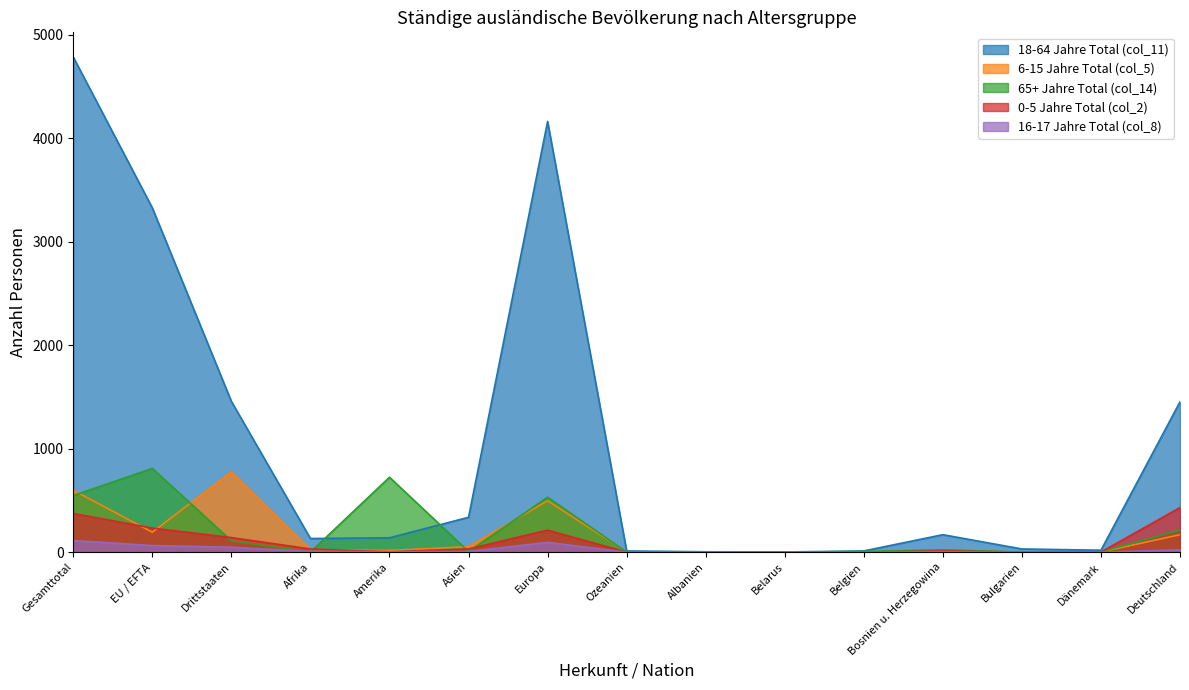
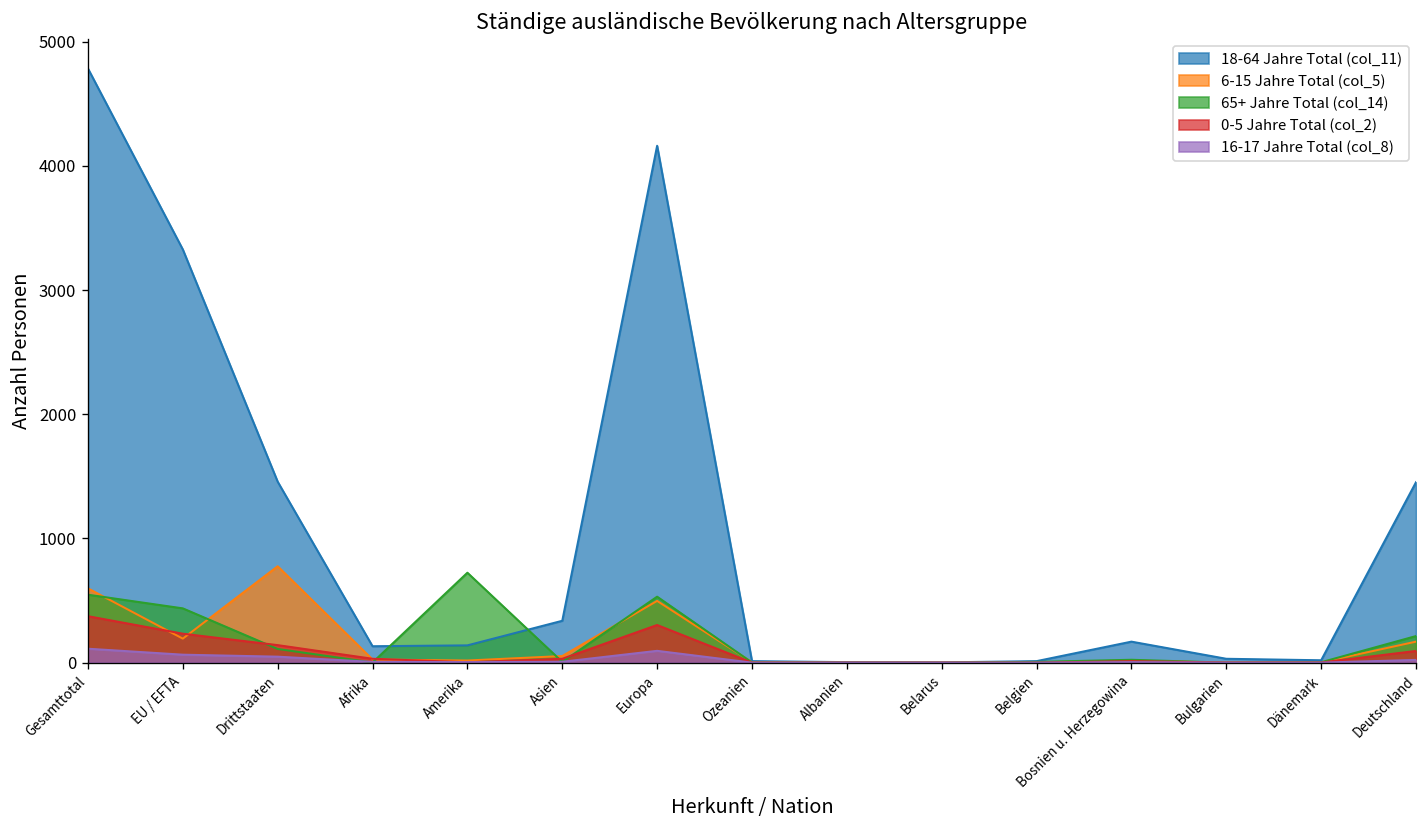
65+ Jahre Total (col_14), EU / EFTA: 810 -> 440
0-5 Jahre Total (col_2), Europa: 210 -> 300
0-5 Jahre Total (col_2), Deutschland: 430 -> 90
